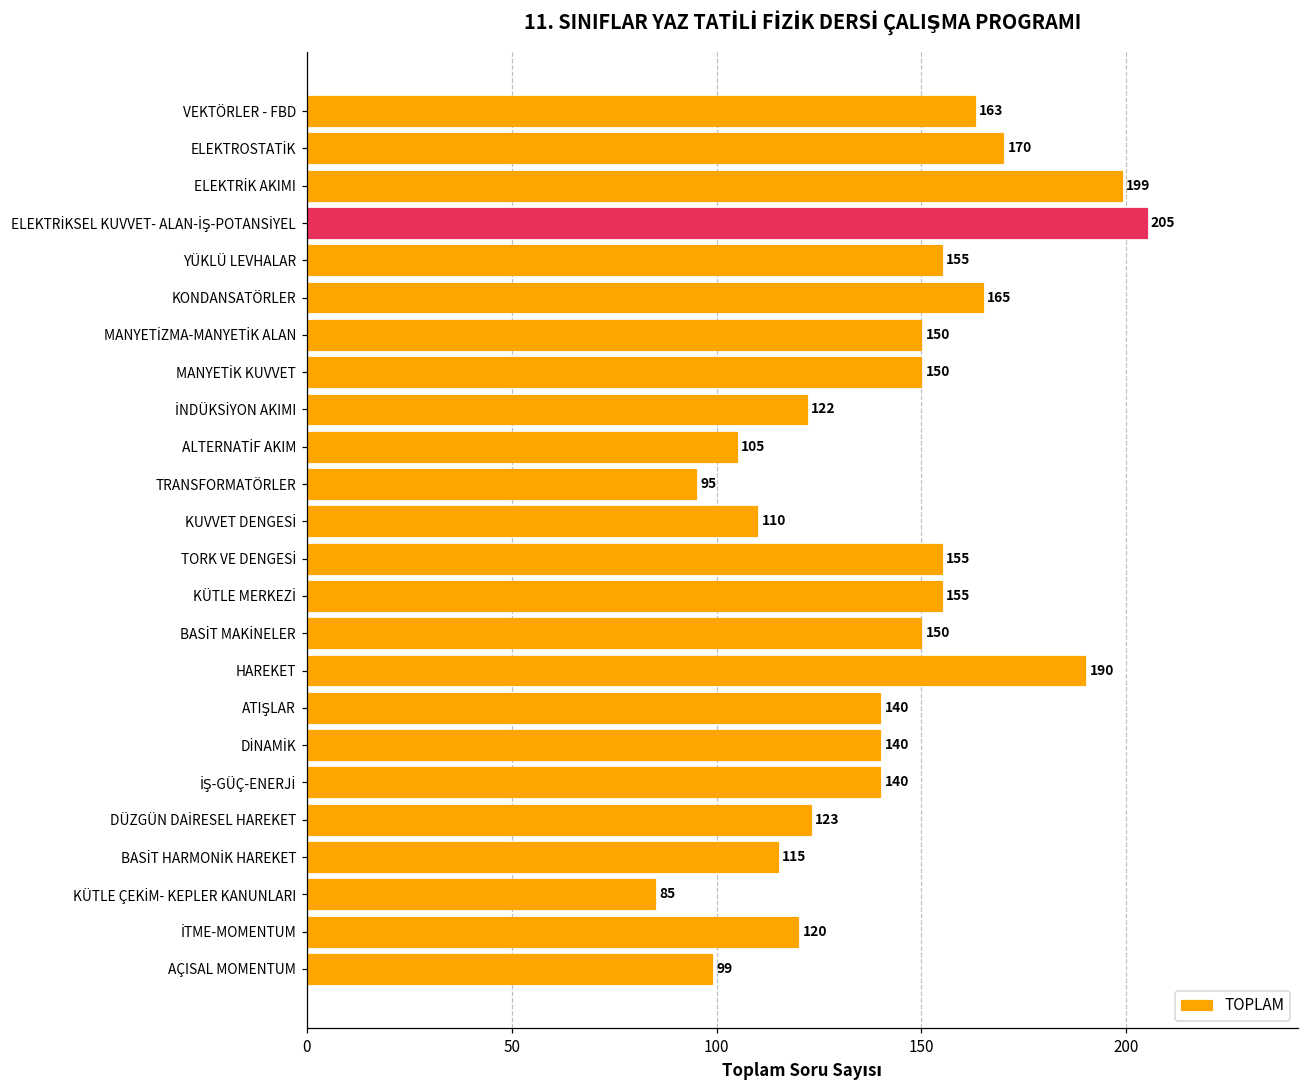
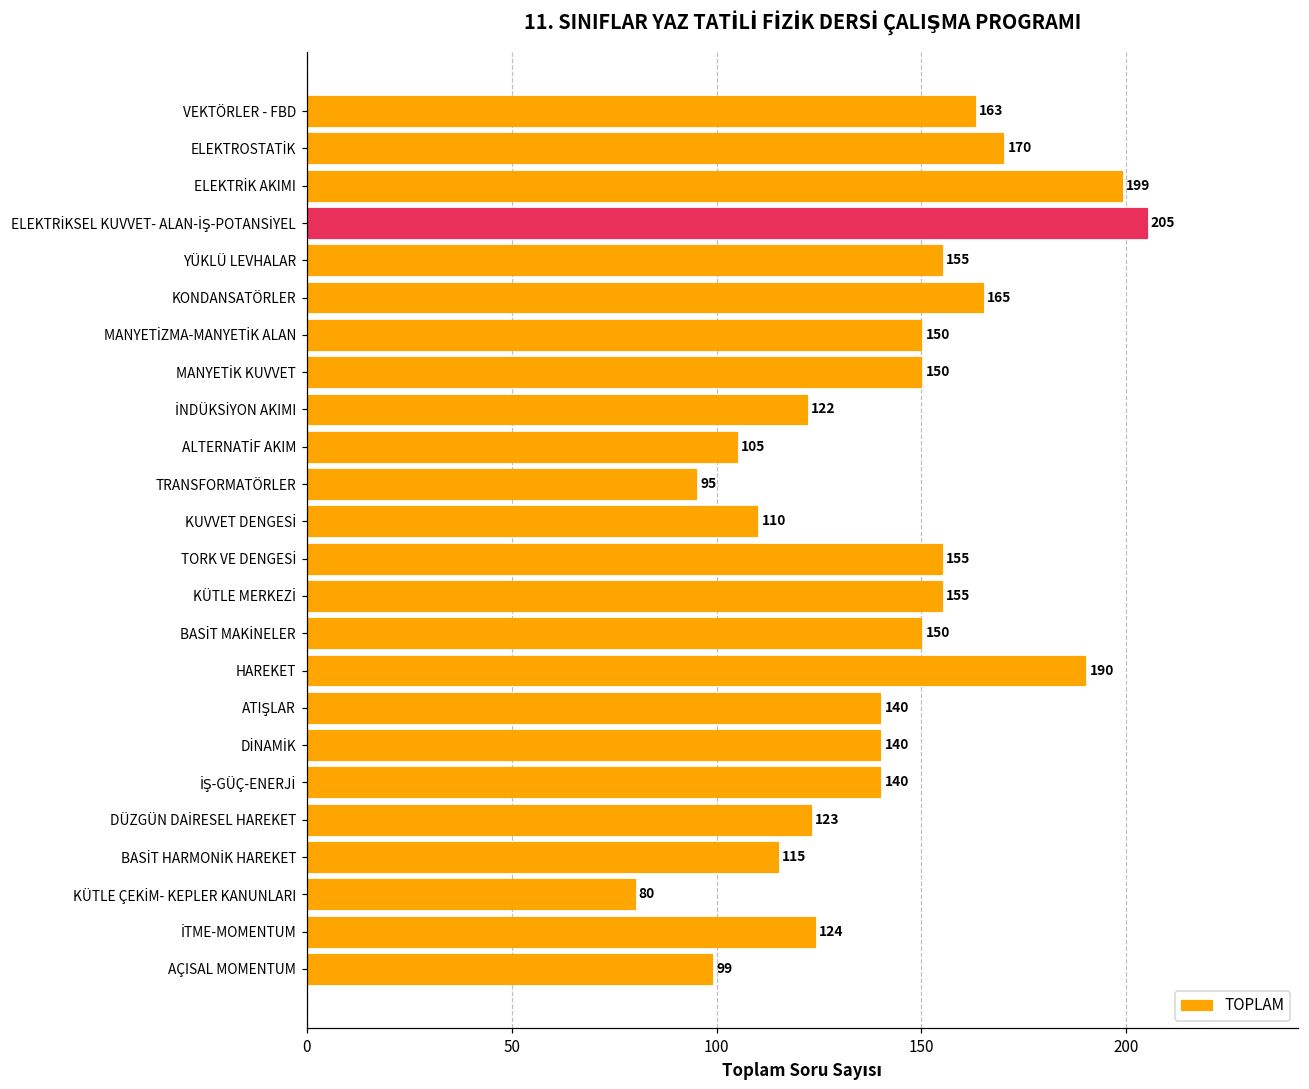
KÜTLE ÇEKİM- KEPLER KANUNLARI: 85 -> 80
İTME-MOMENTUM: 120 -> 124
